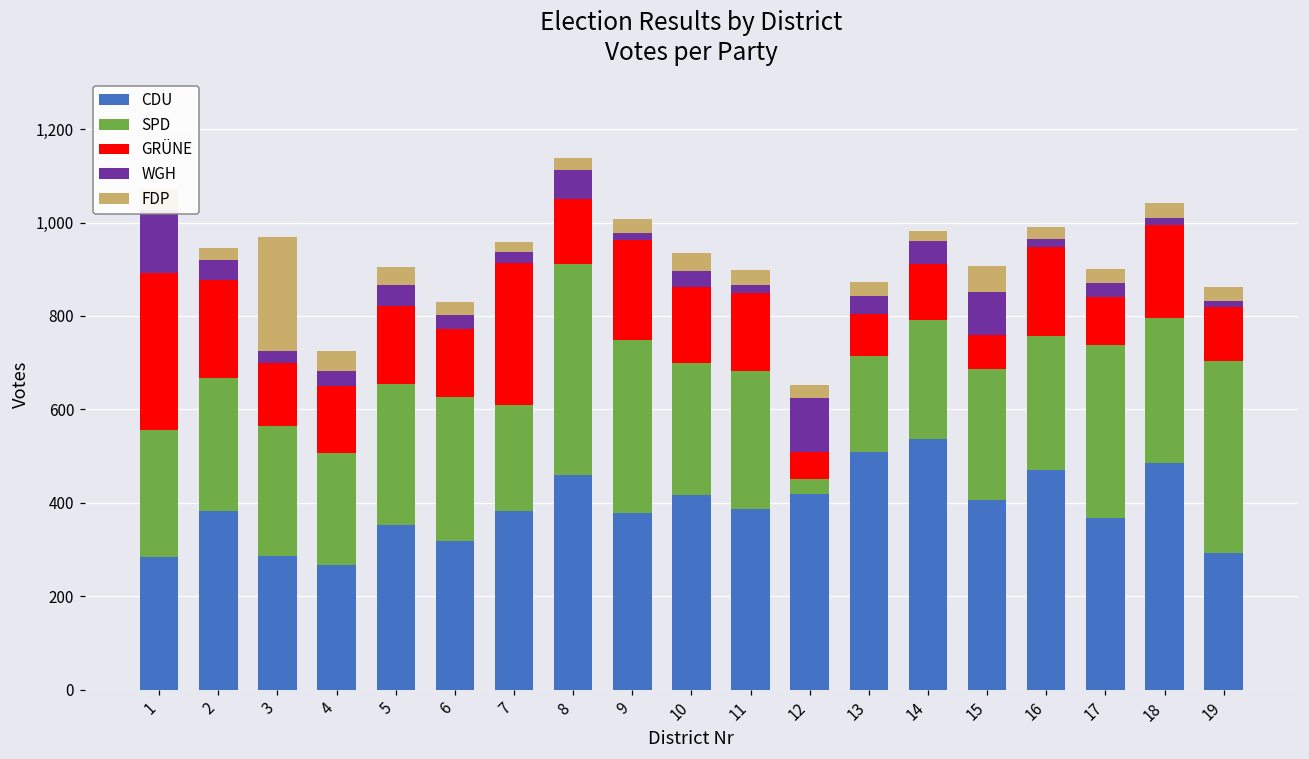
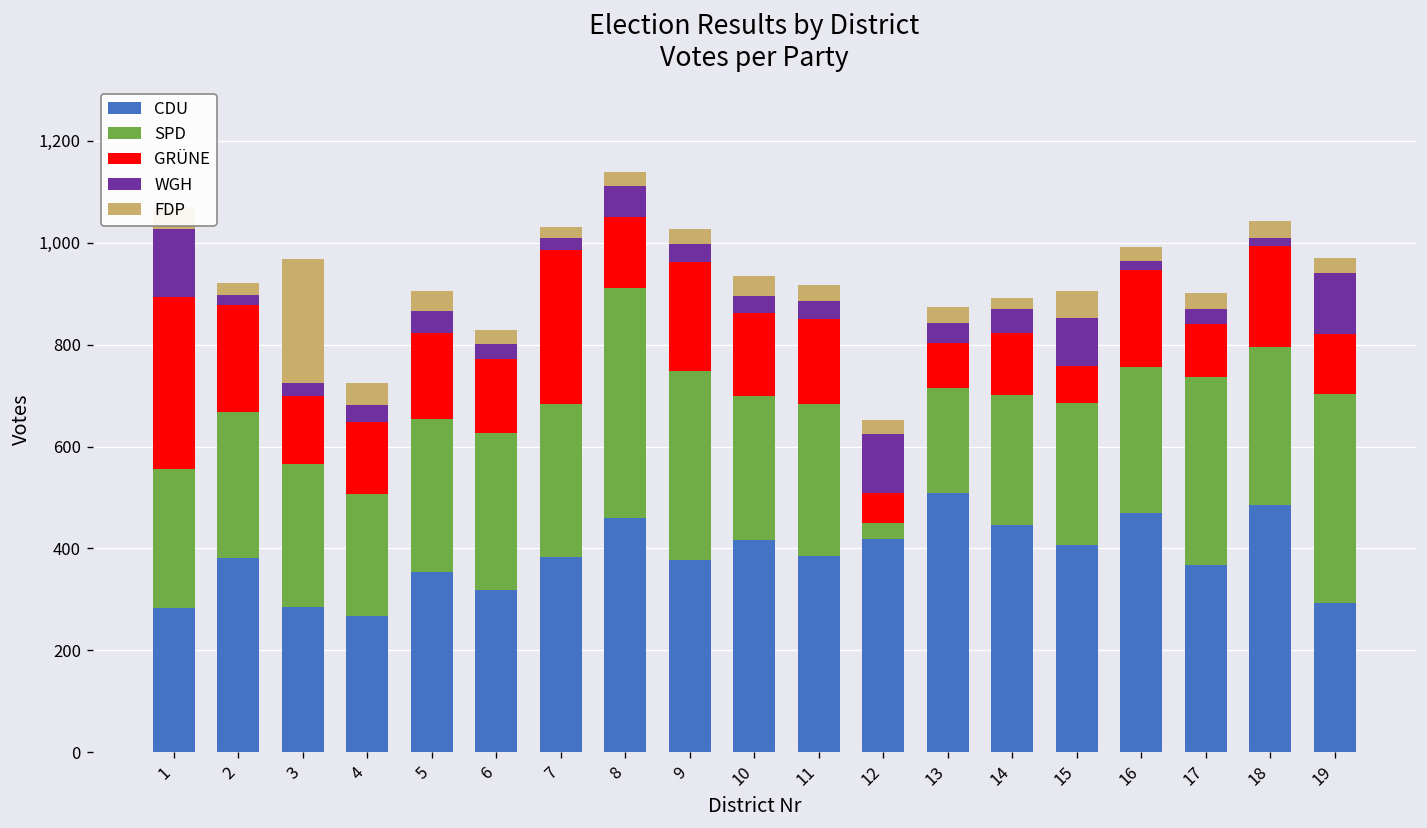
WGH, 2: 40 -> 20
SPD, 7: 230 -> 300
WGH, 9: 20 -> 40
WGH, 11: 20 -> 40
CDU, 14: 540 -> 450
WGH, 19: 10 -> 120
